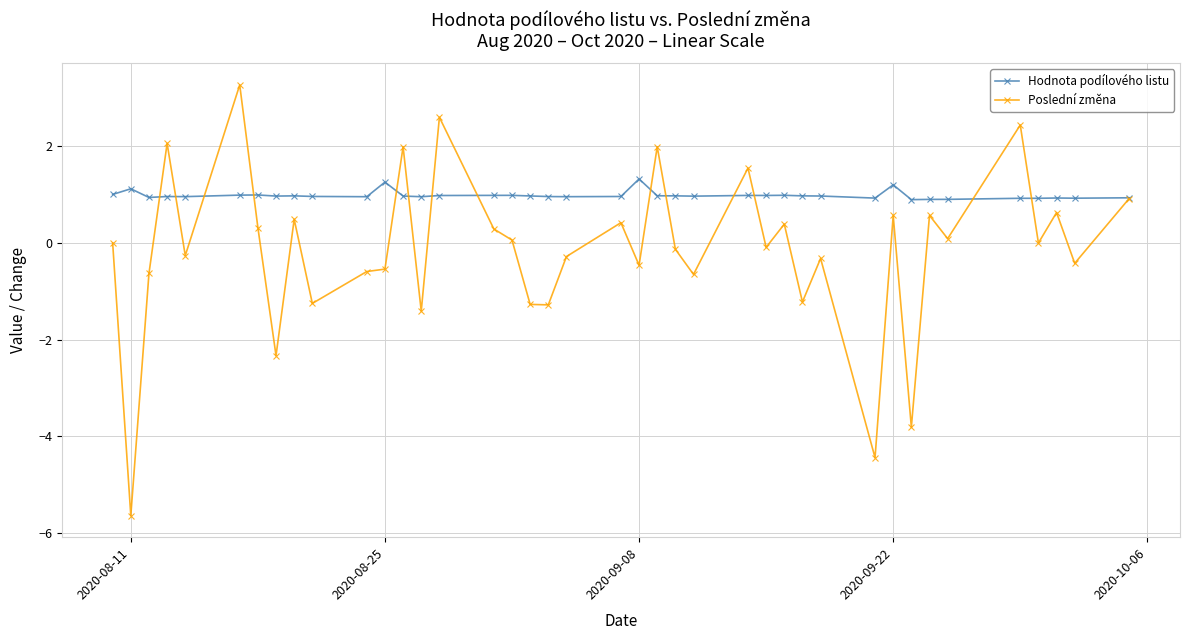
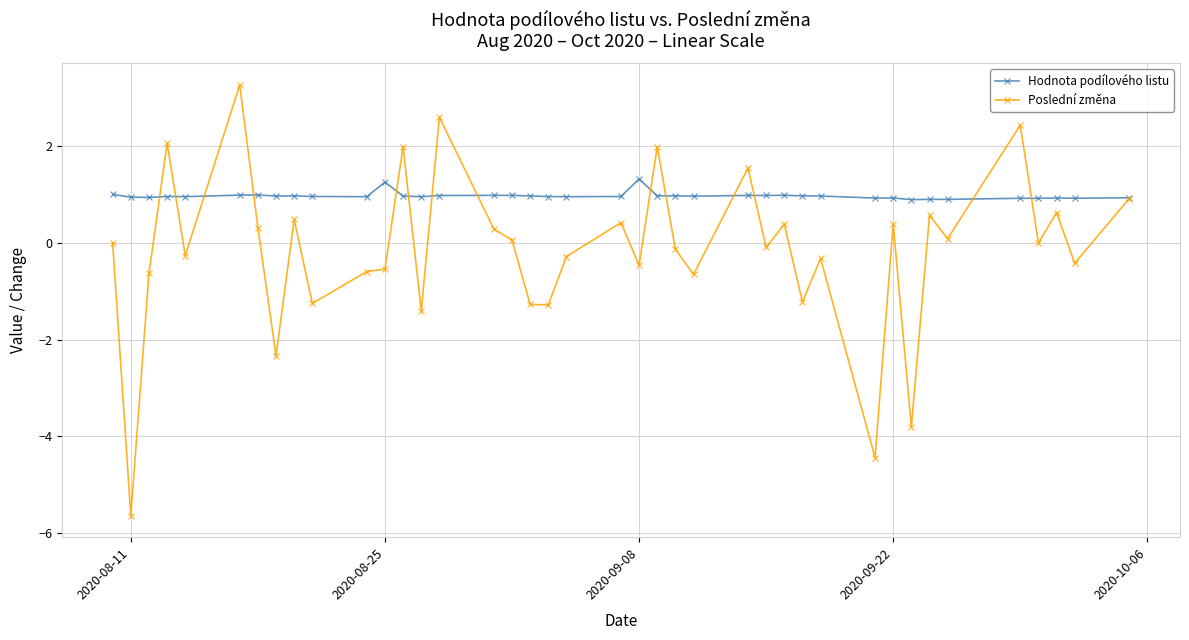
Hodnota podílového listu, 2020-08-11: 1.1 -> 0.9
Hodnota podílového listu, 2020-09-22: 1.2 -> 0.9
Poslední změna, 2020-09-22: 0.6 -> 0.4
